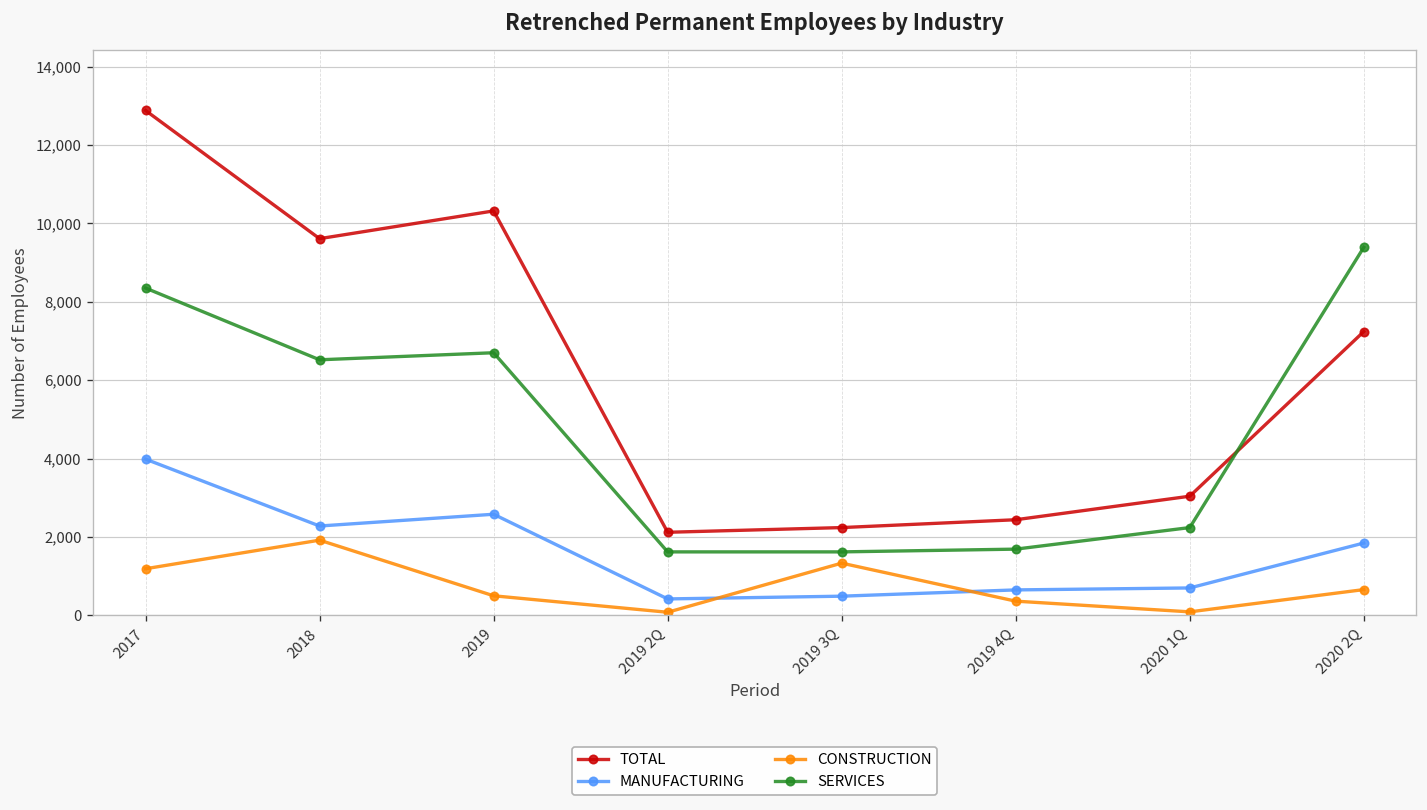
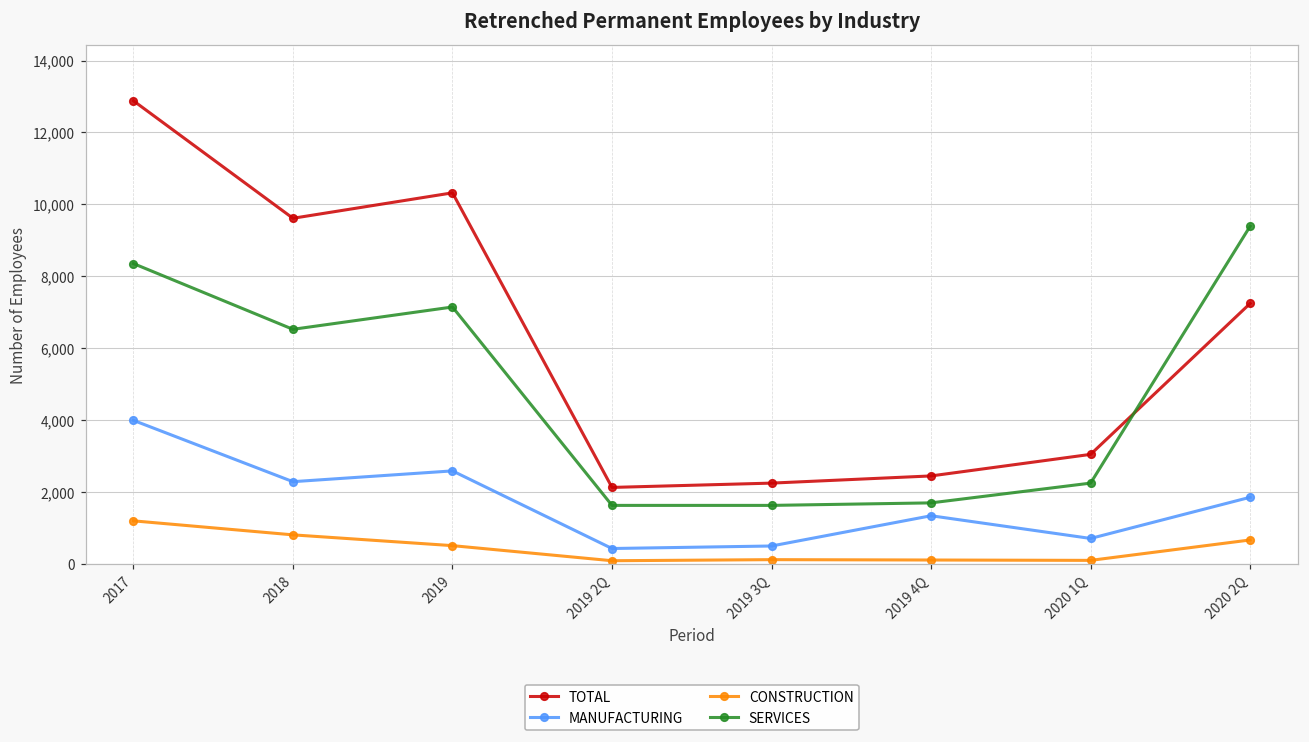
CONSTRUCTION, 2018: 1,900 -> 800
SERVICES, 2019: 6,700 -> 7,100
CONSTRUCTION, 2019 3Q: 1,300 -> 100
MANUFACTURING, 2019 4Q: 700 -> 1,300
CONSTRUCTION, 2019 4Q: 400 -> 100
